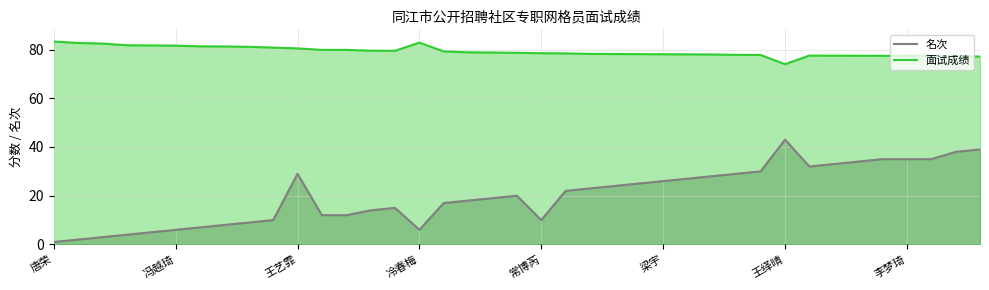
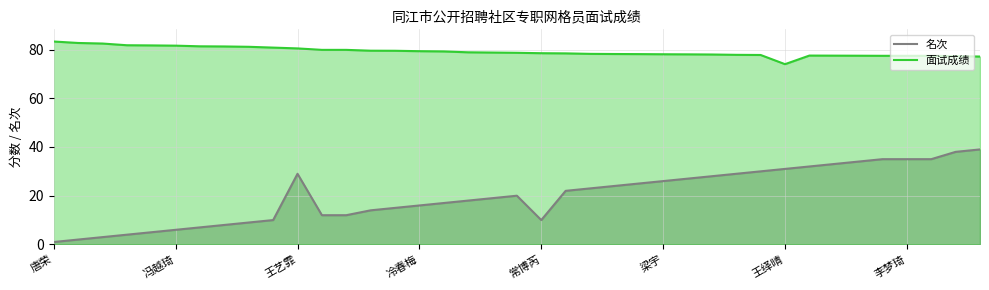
名次, 冷春梅: 6 -> 16
面试成绩, 冷春梅: 83 -> 79
名次, 王绎晴: 43 -> 31
